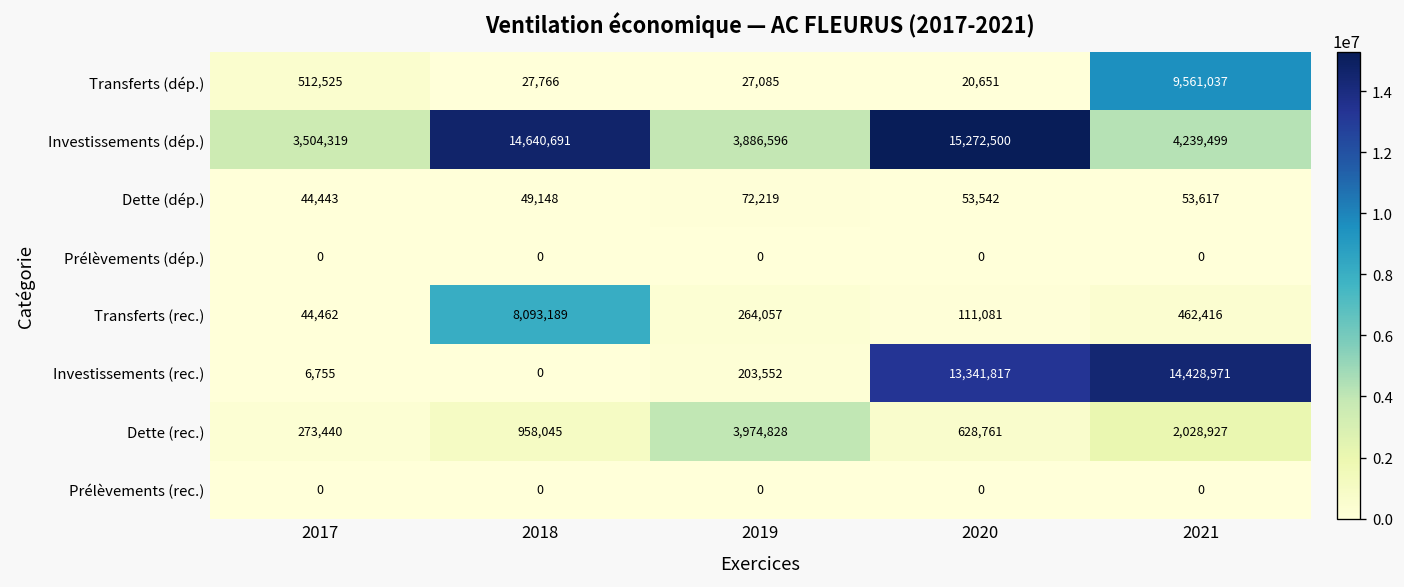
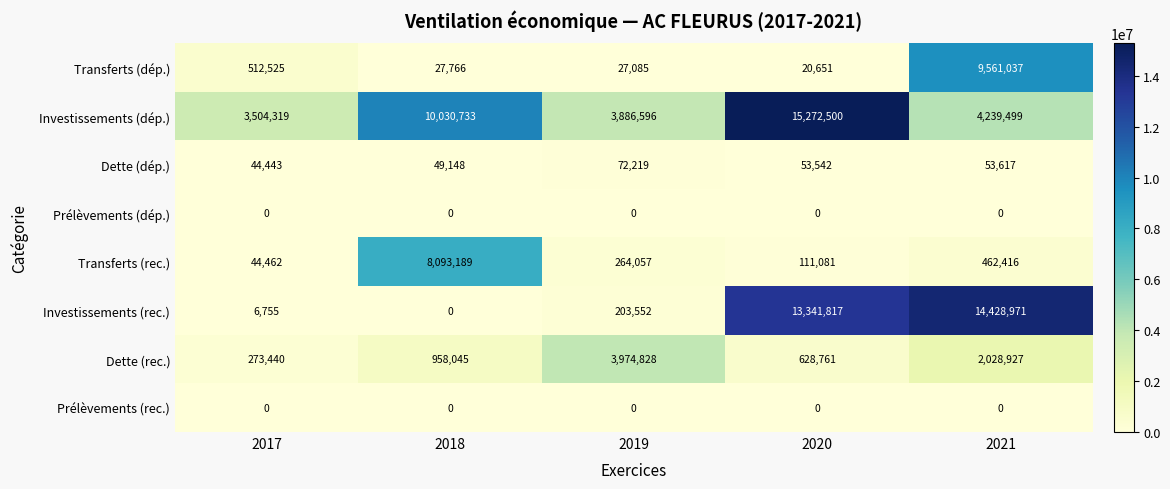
Investissements (dép.), 2018: 14,640,691 -> 10,030,733
